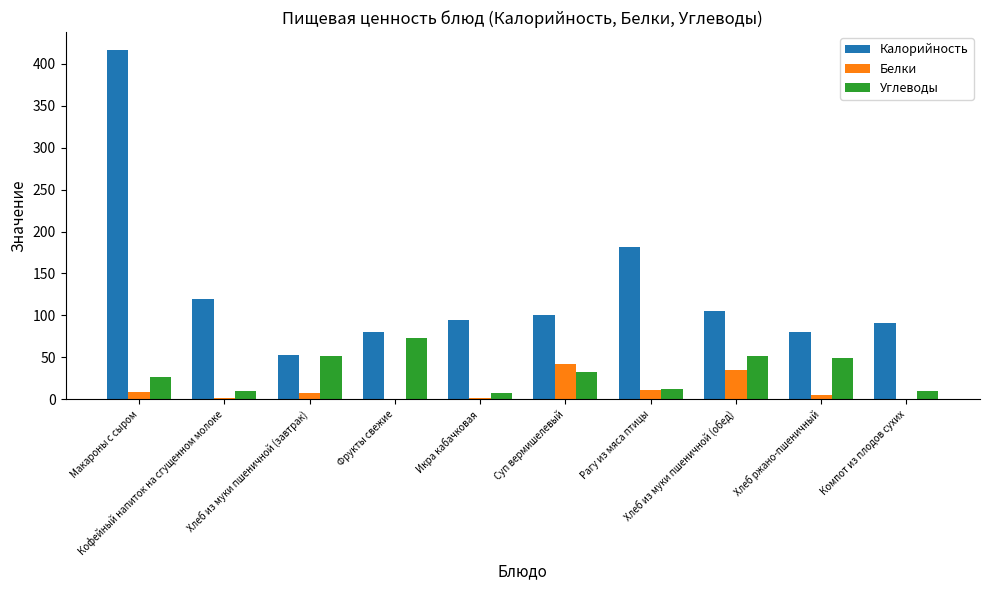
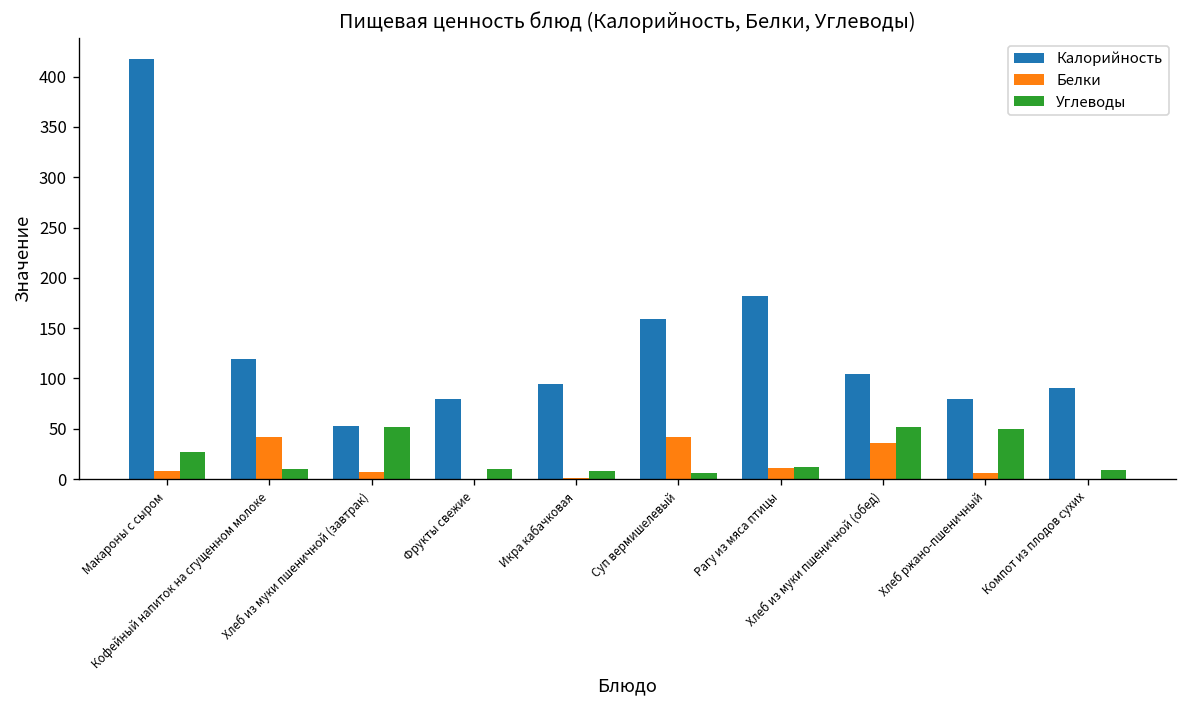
Белки, Кофейный напиток на сгущенном молоке: 0 -> 40
Углеводы, Фрукты свежие: 70 -> 10
Калорийность, Суп вермишелевый: 100 -> 160
Углеводы, Суп вермишелевый: 30 -> 10
